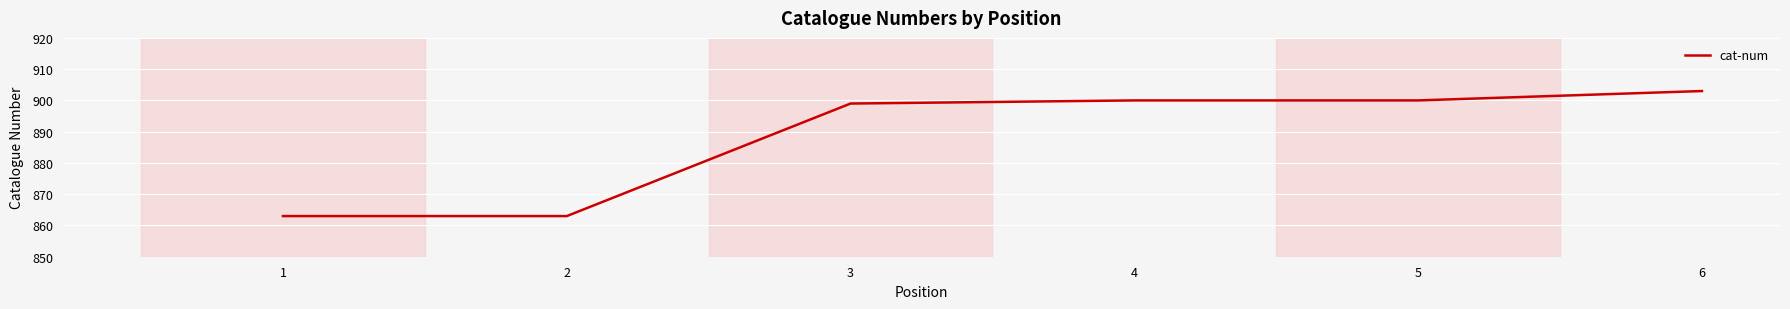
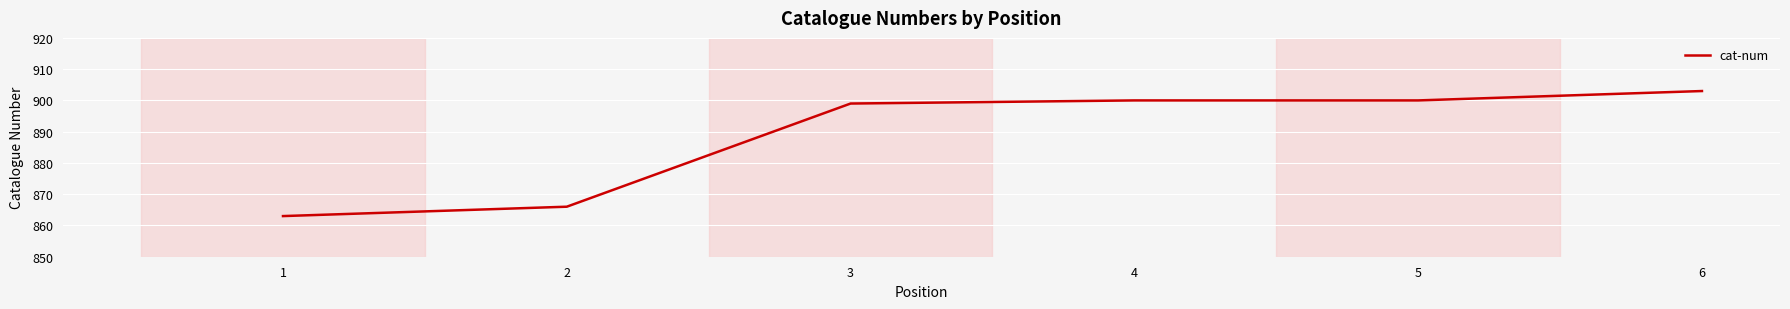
2: 863 -> 866
